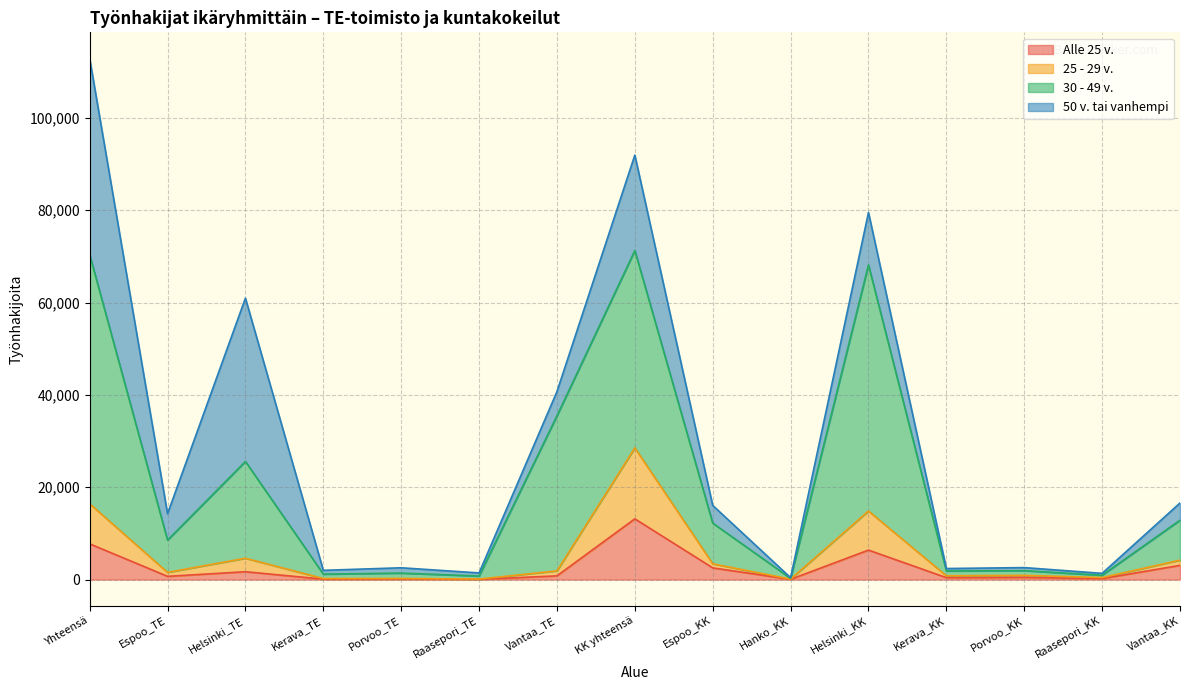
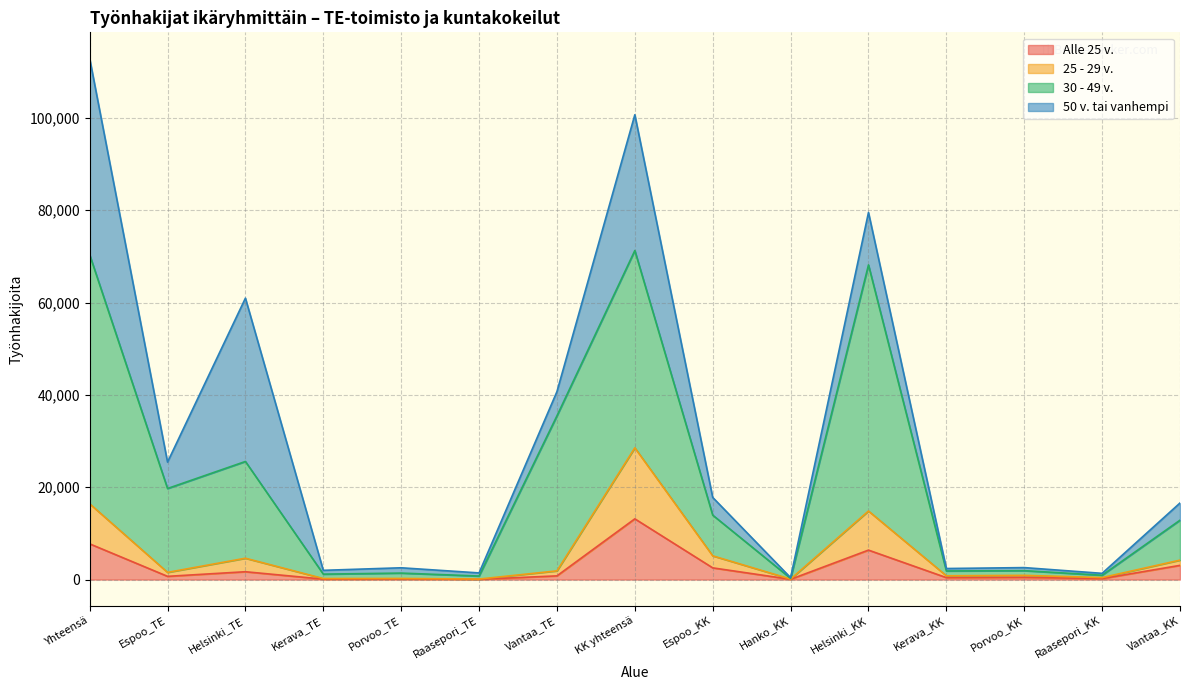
30 - 49 v., Espoo_TE: 7,000 -> 18,000
50 v. tai vanhempi, KK yhteensä: 21,000 -> 29,000
25 - 29 v., Espoo_KK: 1,000 -> 3,000
